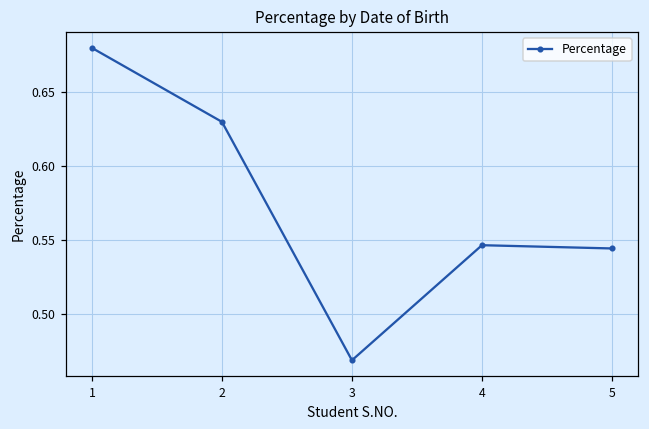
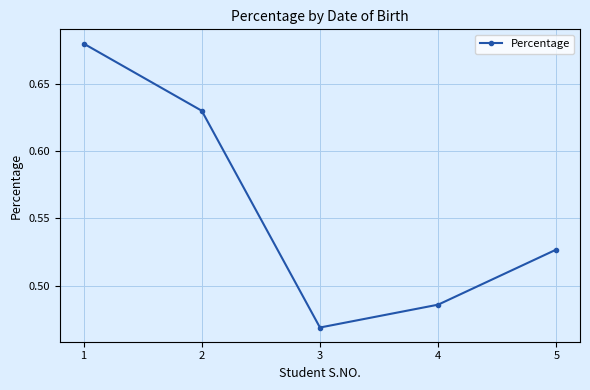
4: 0.547 -> 0.486
5: 0.544 -> 0.527
